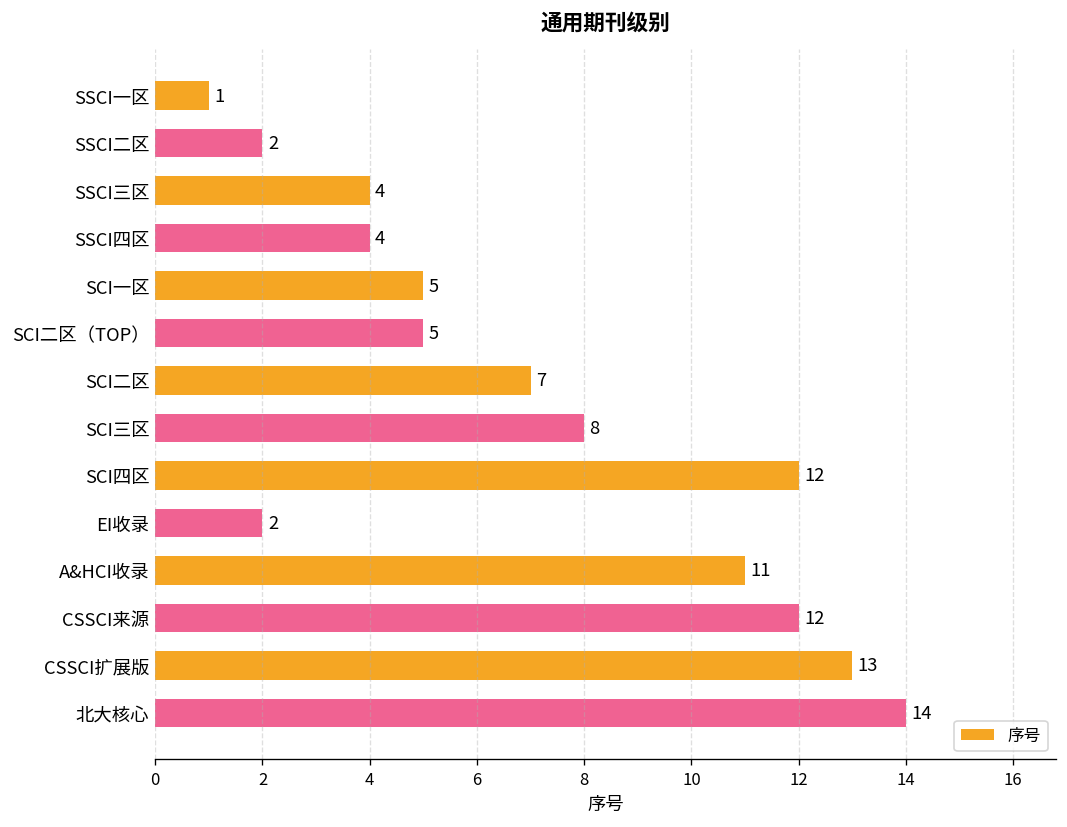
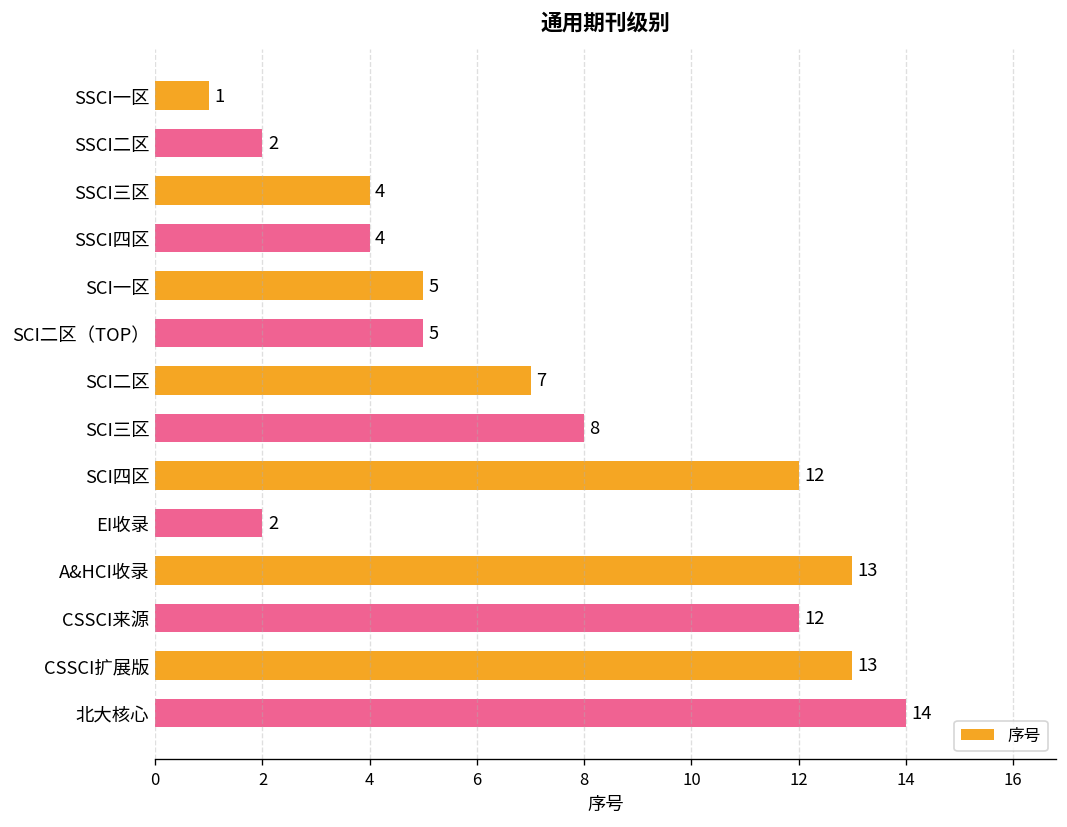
A&HCI收录: 11 -> 13
